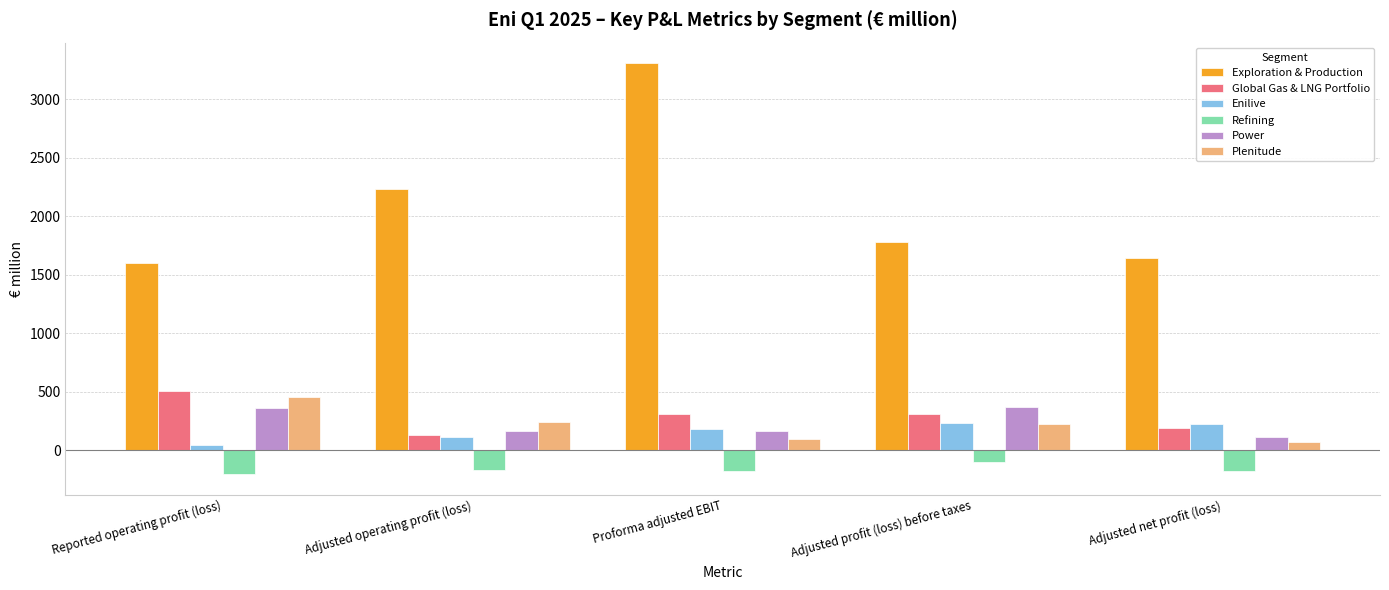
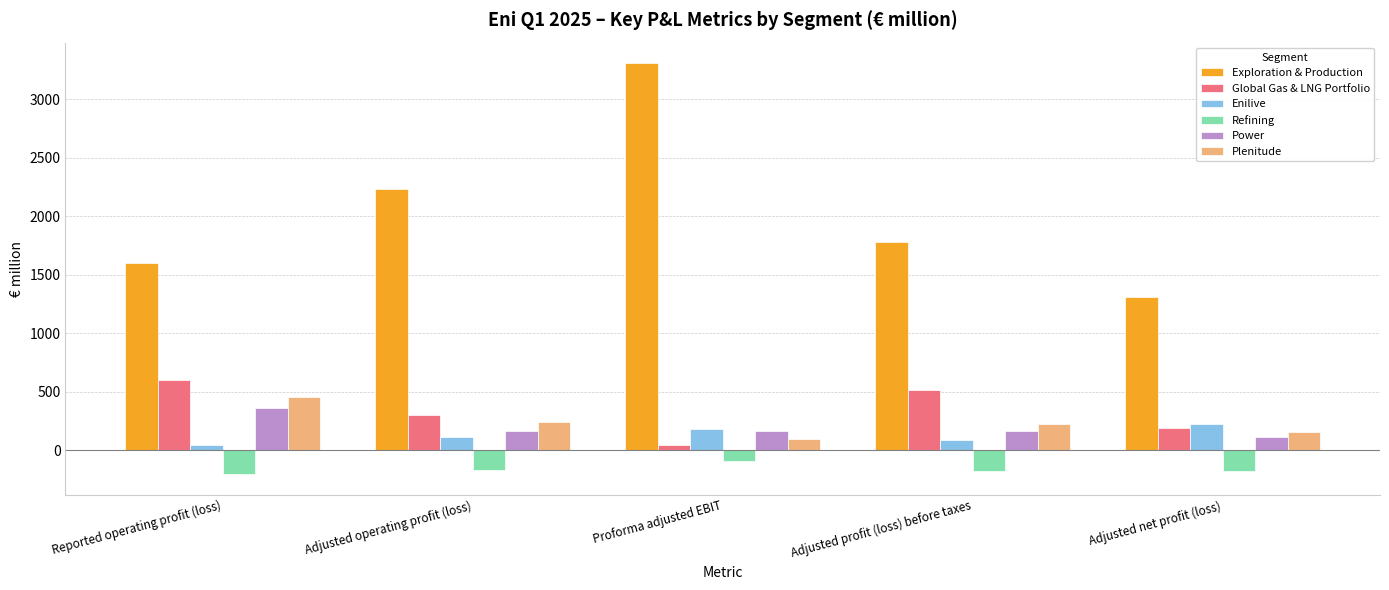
Global Gas & LNG Portfolio, Reported operating profit (loss): 510 -> 600
Global Gas & LNG Portfolio, Adjusted operating profit (loss): 130 -> 300
Global Gas & LNG Portfolio, Proforma adjusted EBIT: 310 -> 40
Refining, Proforma adjusted EBIT: -170 -> -90
Global Gas & LNG Portfolio, Adjusted profit (loss) before taxes: 310 -> 510
Enilive, Adjusted profit (loss) before taxes: 230 -> 90
Refining, Adjusted profit (loss) before taxes: -100 -> -180
Power, Adjusted profit (loss) before taxes: 370 -> 160
Exploration & Production, Adjusted net profit (loss): 1640 -> 1310
Plenitude, Adjusted net profit (loss): 70 -> 160
